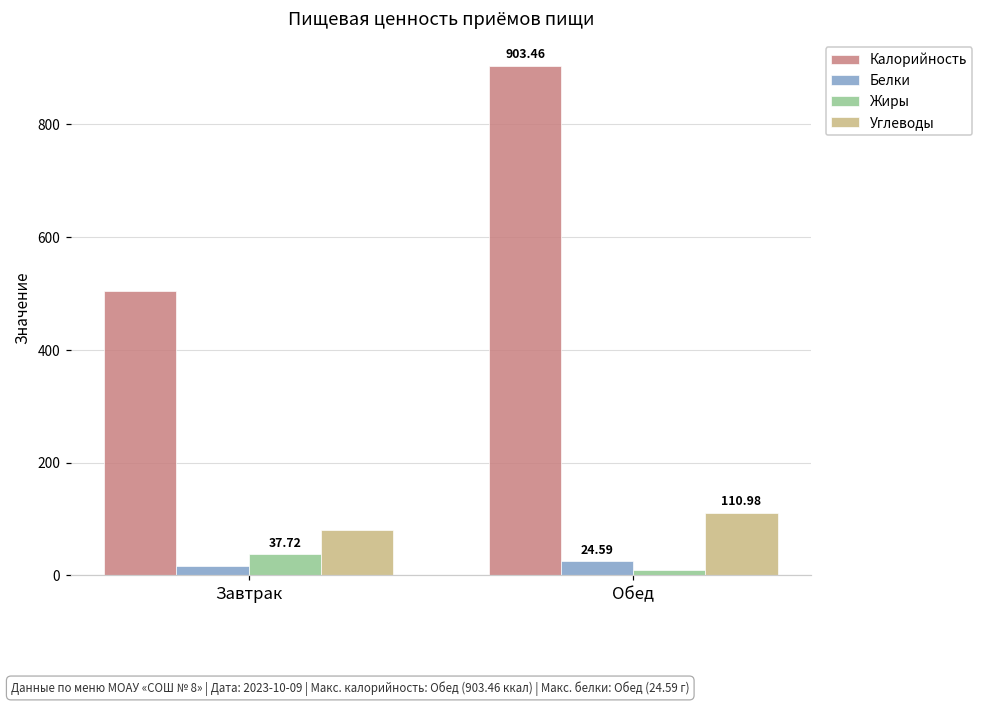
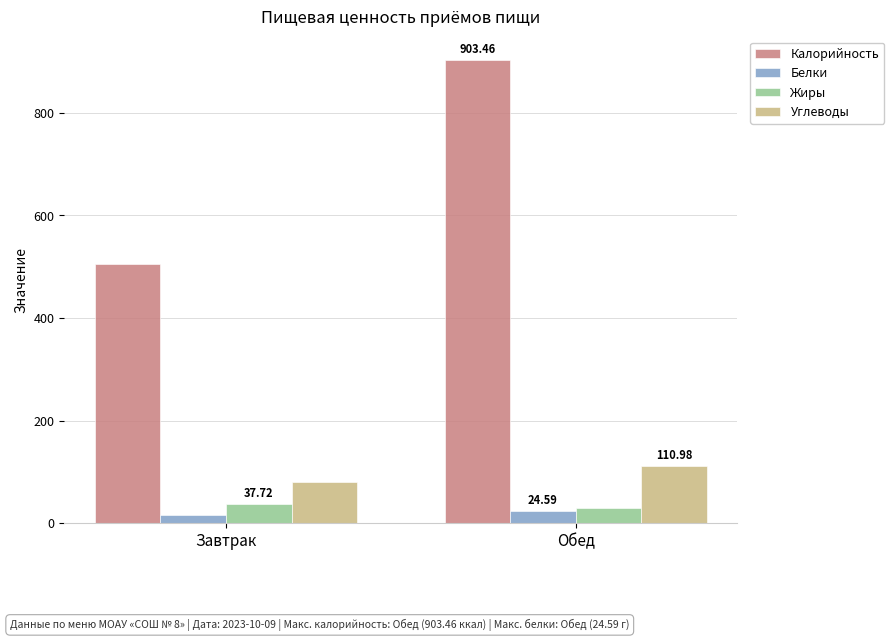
Жиры, Обед: 10 -> 30
